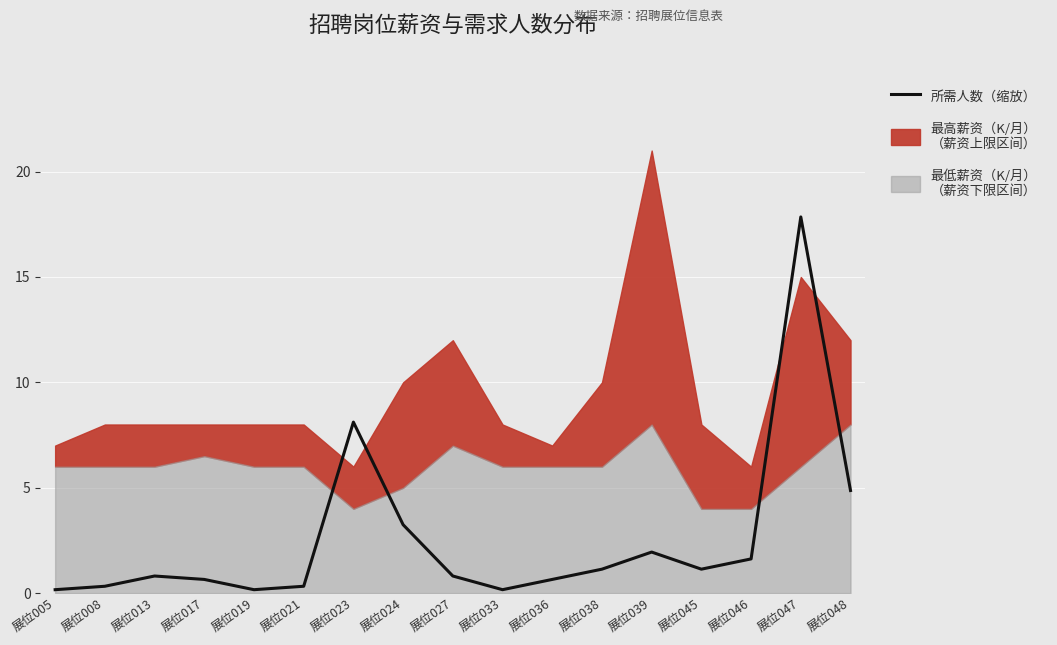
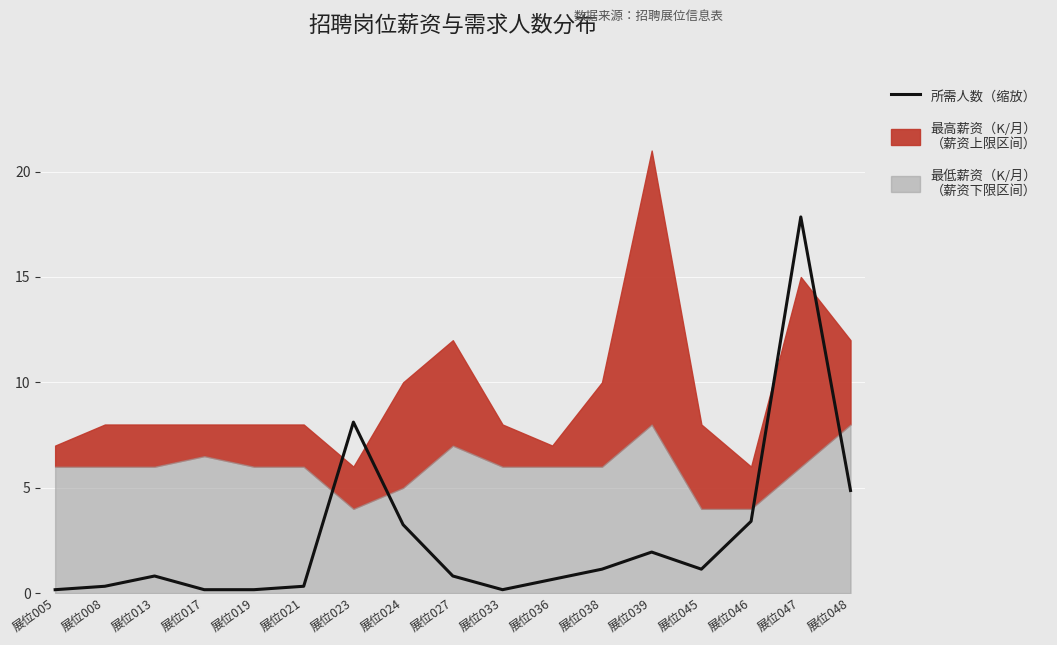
所需人数（缩放）, 展位017: 0.6 -> 0.2
所需人数（缩放）, 展位046: 1.6 -> 3.4
